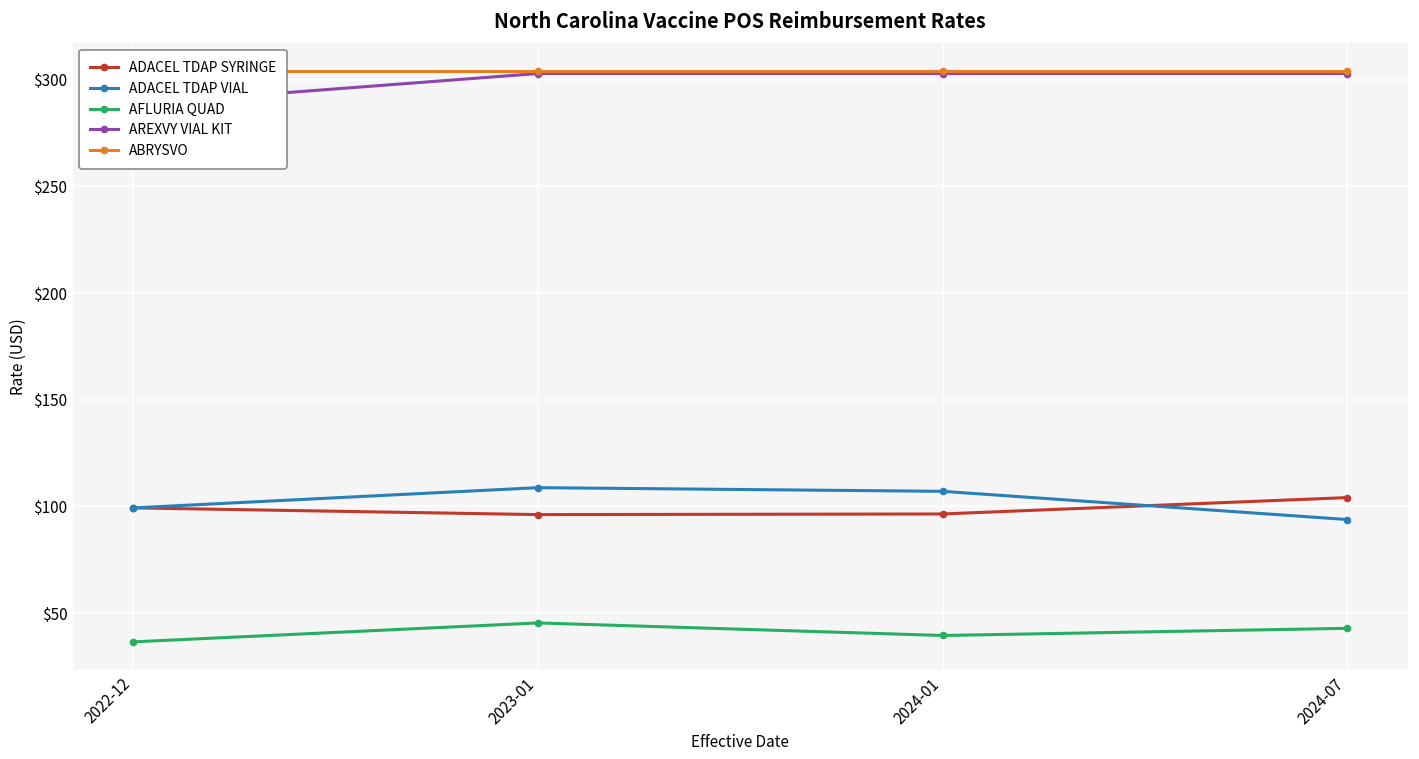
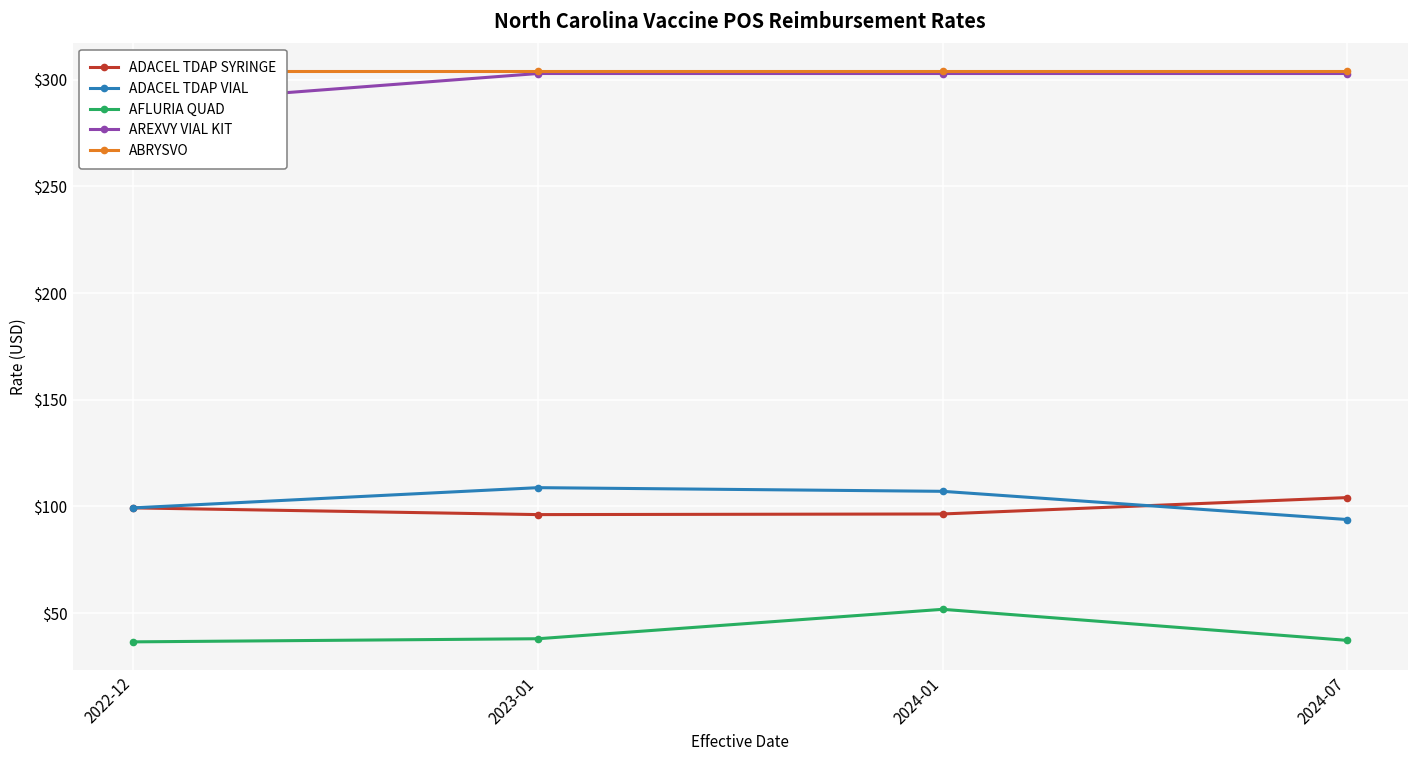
AFLURIA QUAD, 2023-01: $45 -> $38
AFLURIA QUAD, 2024-01: $40 -> $52
AFLURIA QUAD, 2024-07: $43 -> $37
